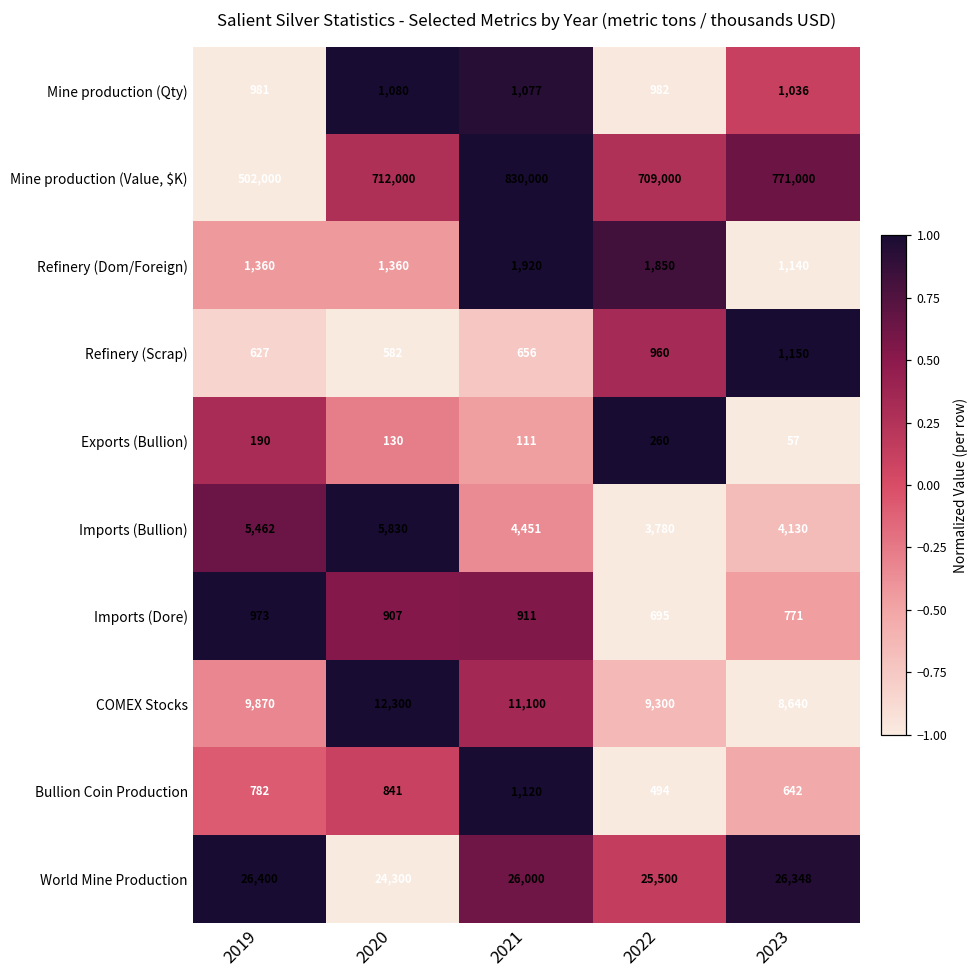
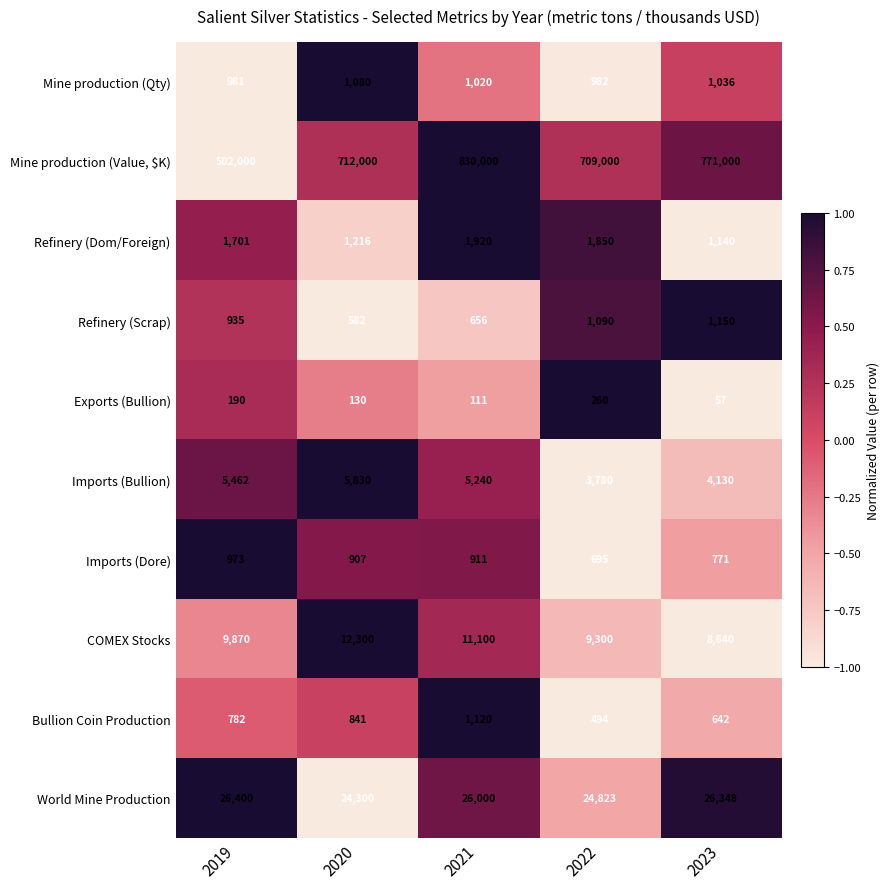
Mine production (Qty), 2021: 1,077 -> 1,020
Refinery (Dom/Foreign), 2019: 1,360 -> 1,701
Refinery (Dom/Foreign), 2020: 1,360 -> 1,216
Refinery (Scrap), 2019: 627 -> 935
Refinery (Scrap), 2022: 960 -> 1,090
Imports (Bullion), 2021: 4,451 -> 5,240
World Mine Production, 2022: 25,500 -> 24,823
